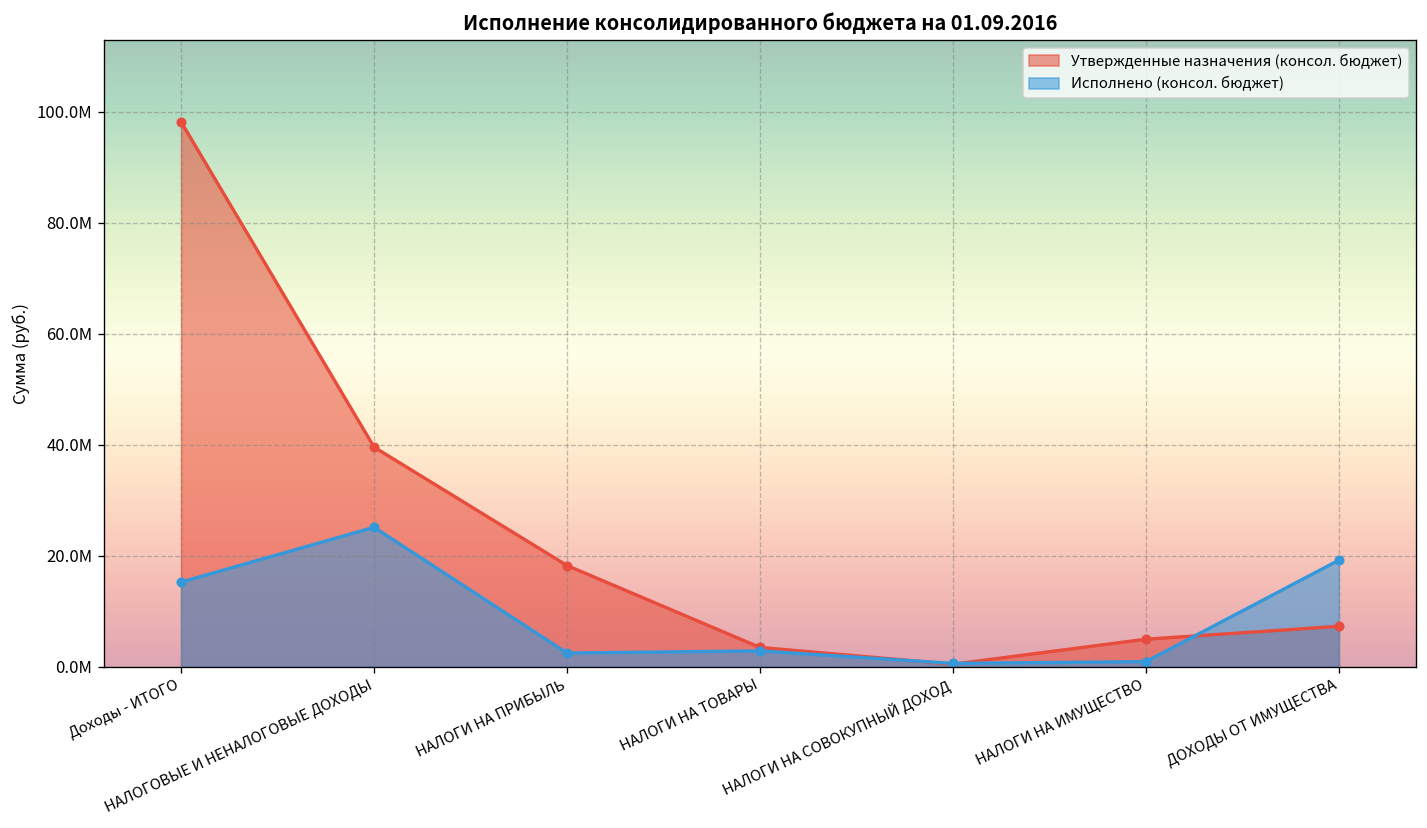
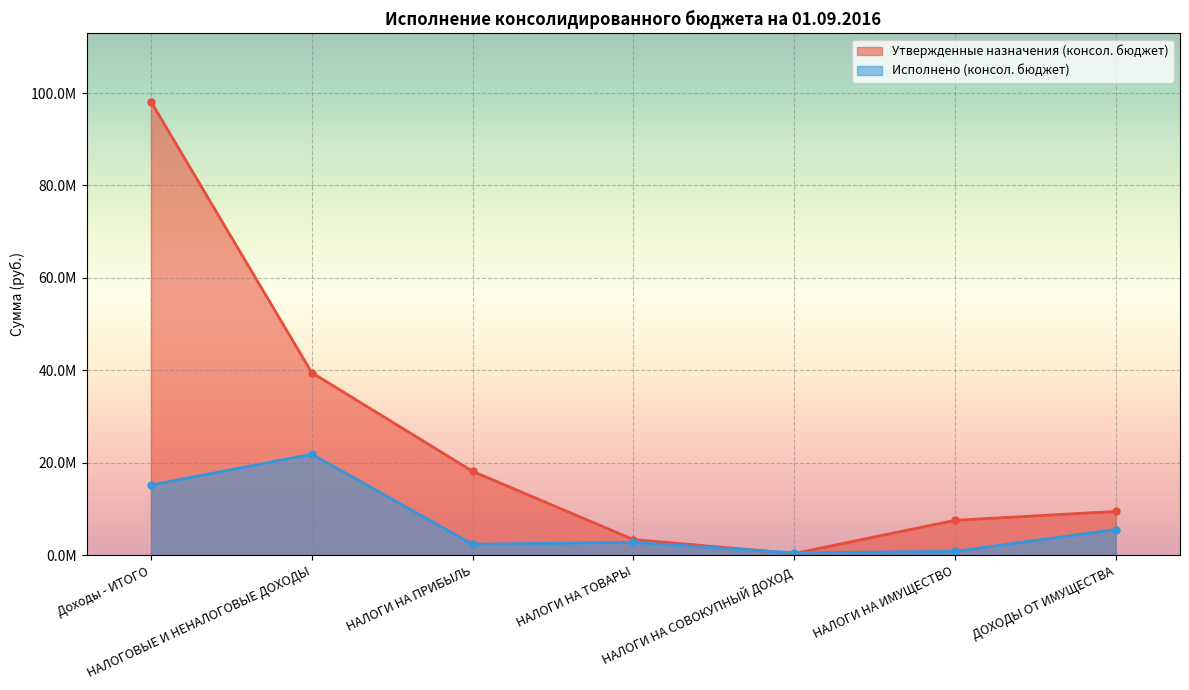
Исполнено (консол. бюджет), НАЛОГОВЫЕ И НЕНАЛОГОВЫЕ ДОХОДЫ: 25000000 -> 22000000
Утвержденные назначения (консол. бюджет), НАЛОГИ НА ИМУЩЕСТВО: 5000000 -> 8000000
Утвержденные назначения (консол. бюджет), ДОХОДЫ ОТ ИМУЩЕСТВА: 7000000 -> 10000000
Исполнено (консол. бюджет), ДОХОДЫ ОТ ИМУЩЕСТВА: 19000000 -> 6000000
